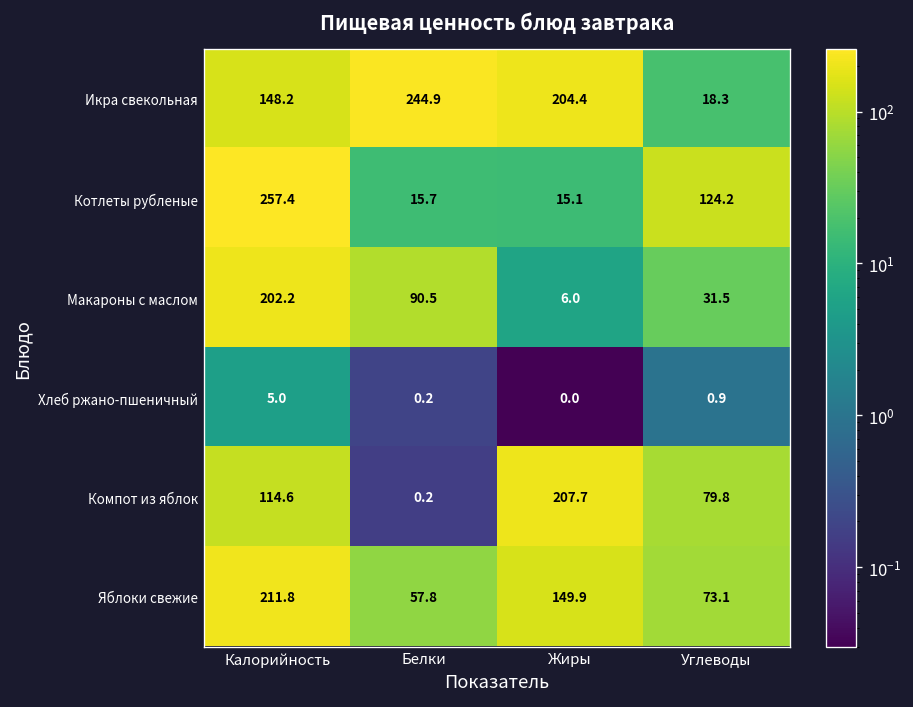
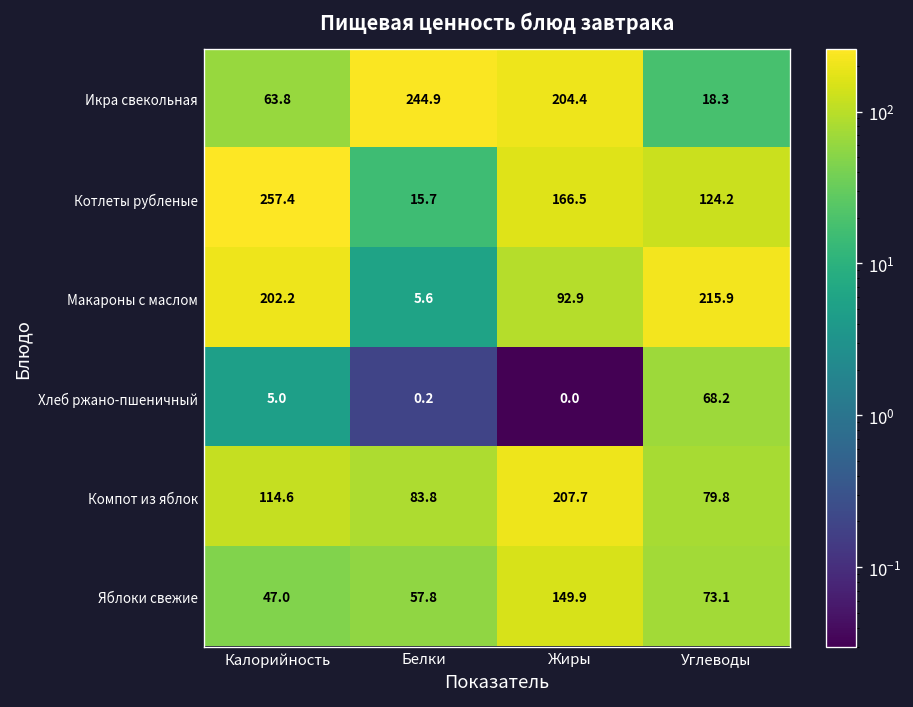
Икра свекольная, Калорийность: 148.2 -> 63.8
Котлеты рубленые, Жиры: 15.1 -> 166.5
Макароны с маслом, Белки: 90.5 -> 5.6
Макароны с маслом, Жиры: 6.0 -> 92.9
Макароны с маслом, Углеводы: 31.5 -> 215.9
Хлеб ржано-пшеничный, Углеводы: 0.9 -> 68.2
Компот из яблок, Белки: 0.2 -> 83.8
Яблоки свежие, Калорийность: 211.8 -> 47.0
